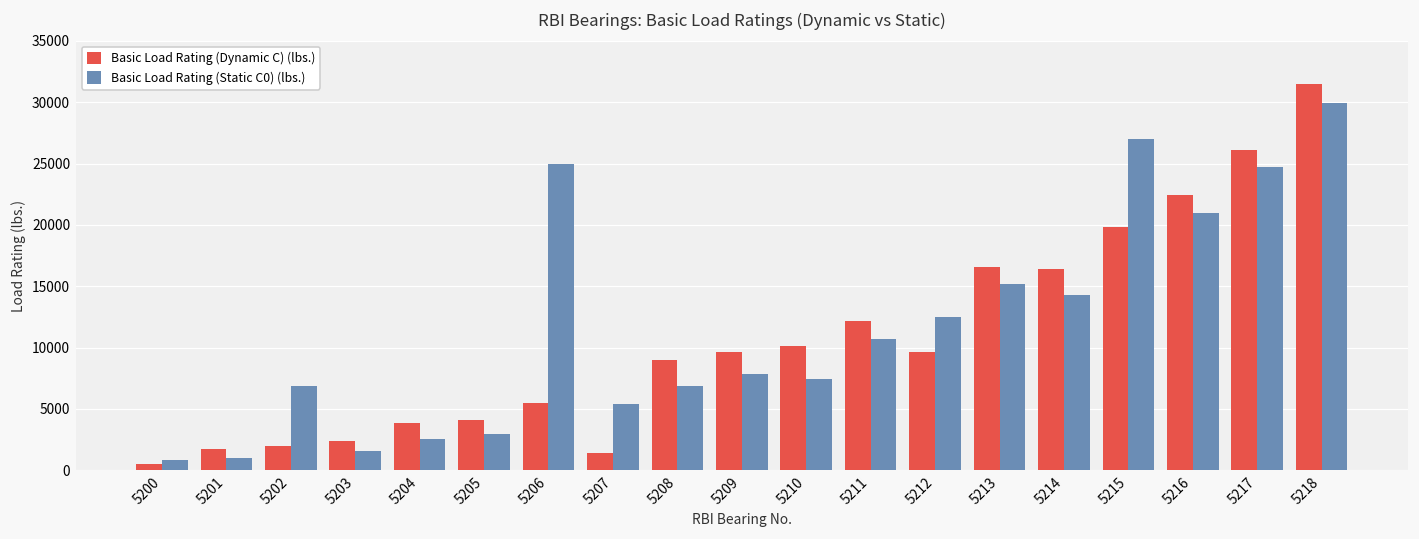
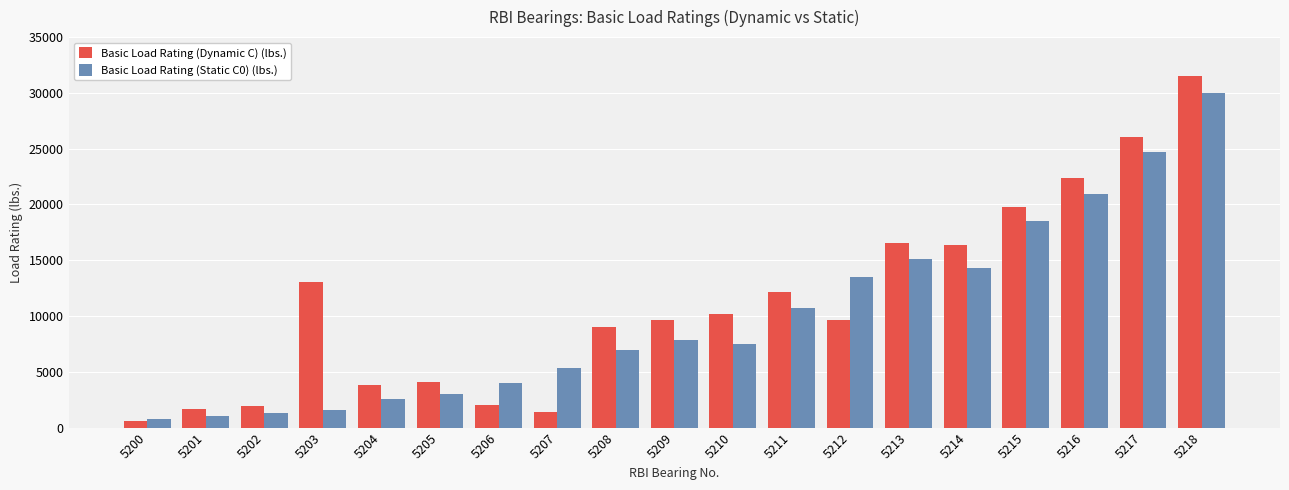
Basic Load Rating (Static C0) (lbs.), 5202: 6900 -> 1300
Basic Load Rating (Dynamic C) (lbs.), 5203: 2400 -> 13100
Basic Load Rating (Dynamic C) (lbs.), 5206: 5500 -> 2000
Basic Load Rating (Static C0) (lbs.), 5206: 25000 -> 4000
Basic Load Rating (Static C0) (lbs.), 5212: 12500 -> 13500
Basic Load Rating (Static C0) (lbs.), 5215: 27000 -> 18500
